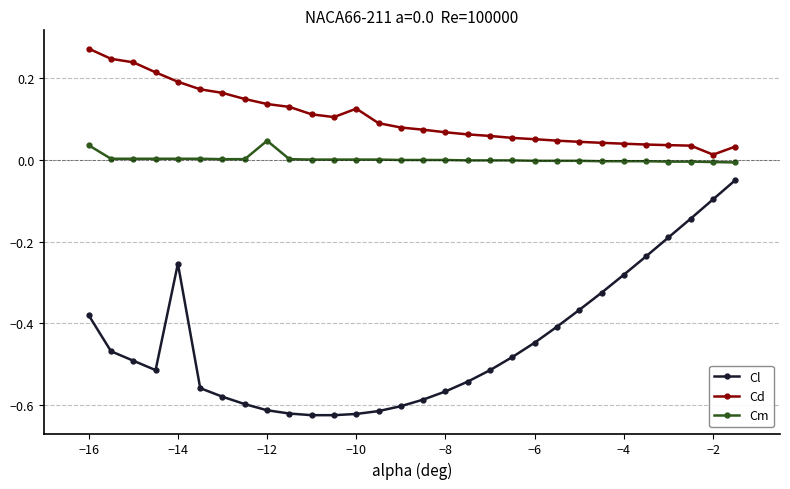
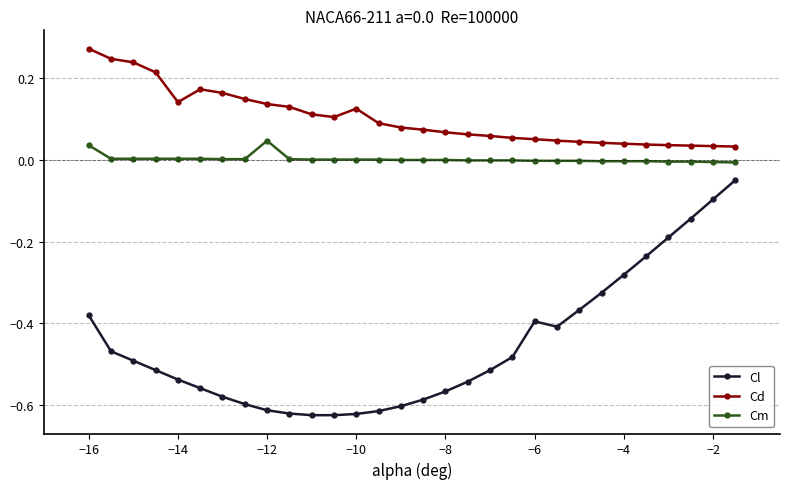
Cl, −14: -0.25 -> -0.54
Cd, −14: 0.19 -> 0.14
Cl, −6: -0.45 -> -0.40
Cd, −2: 0.01 -> 0.03
